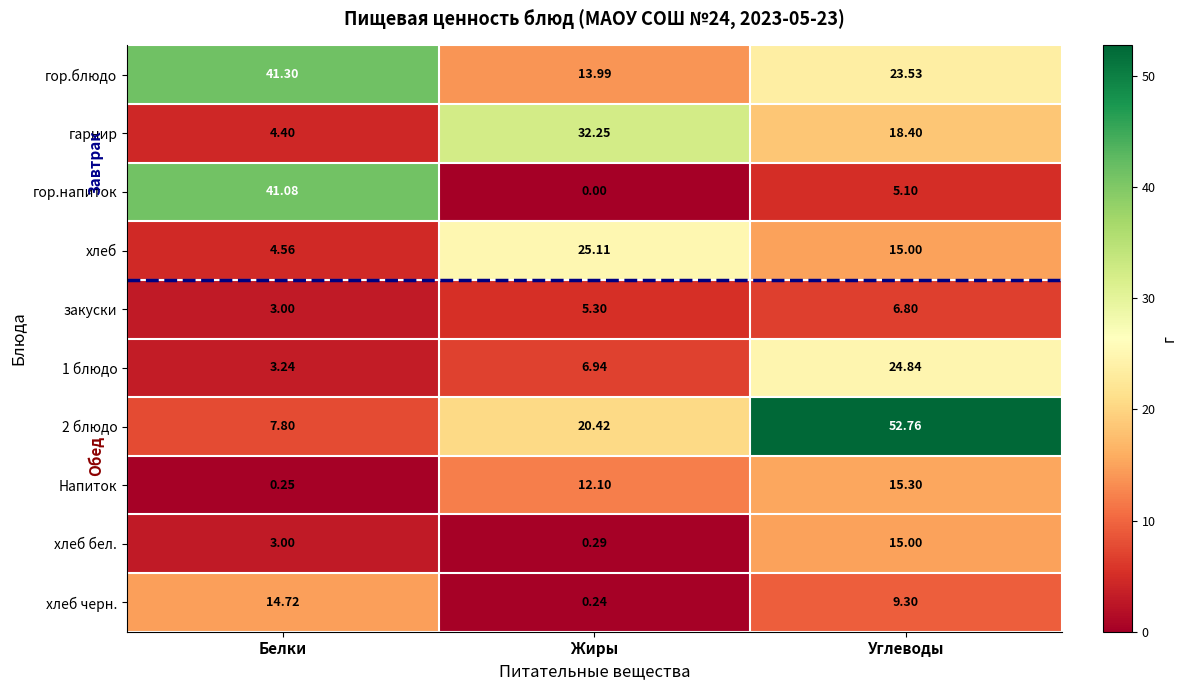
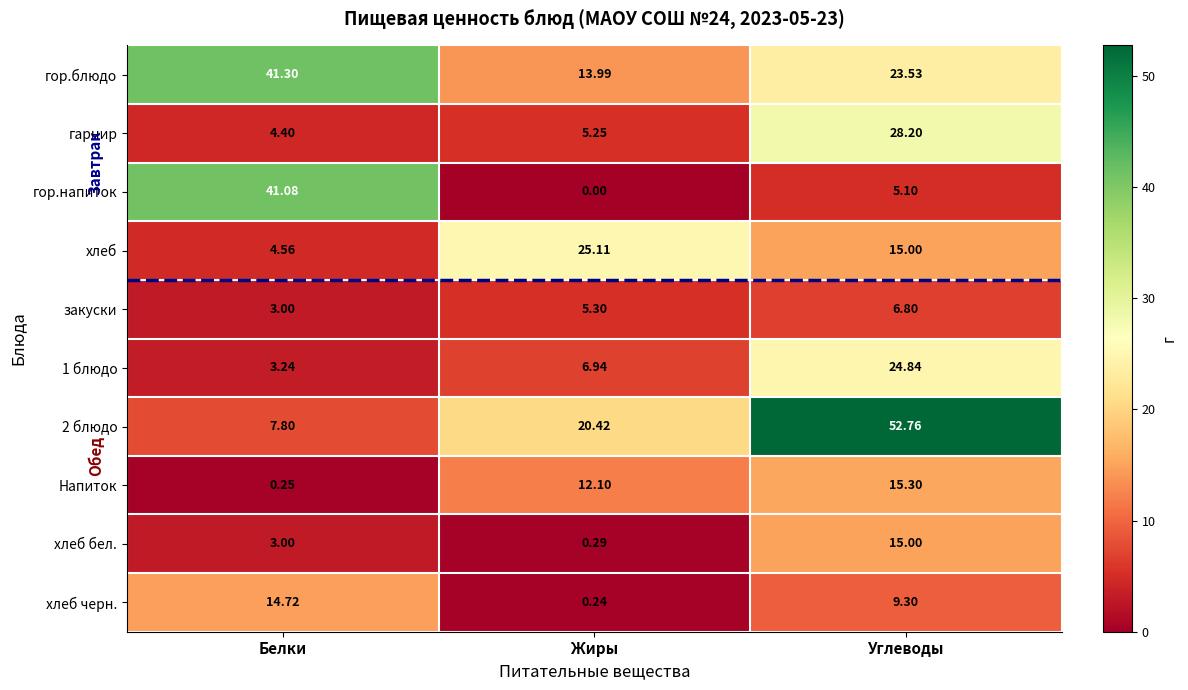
гарнир, Жиры: 32.25 -> 5.25
гарнир, Углеводы: 18.40 -> 28.20
